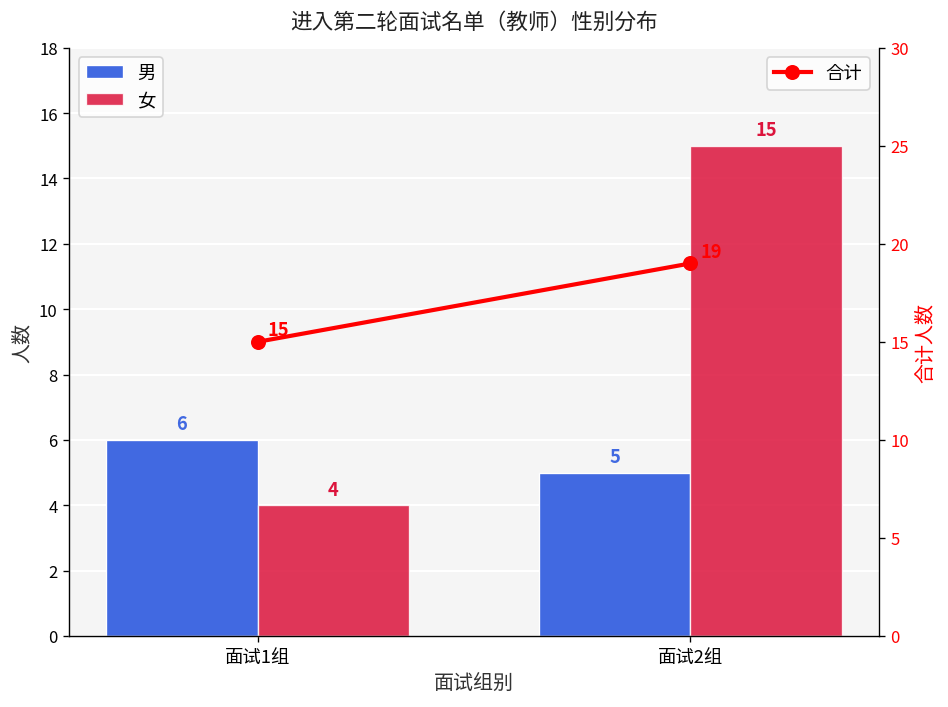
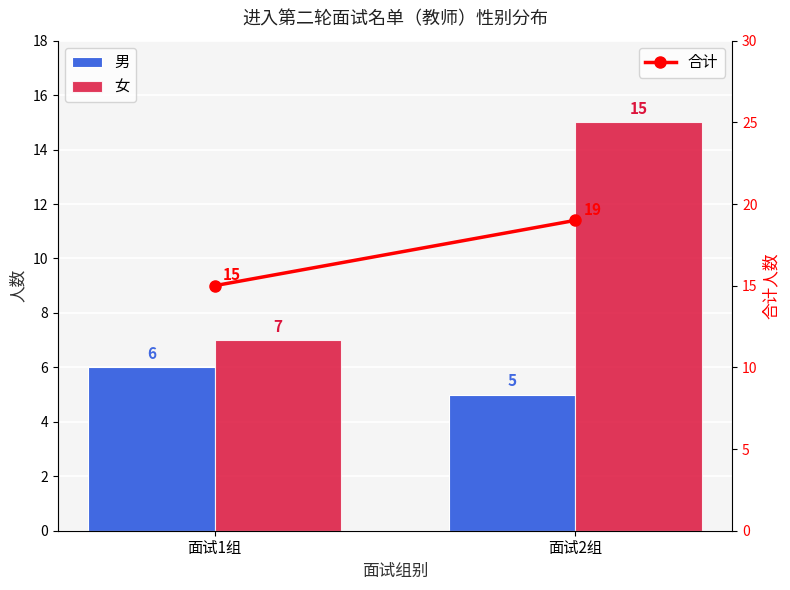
女, 面试1组: 4 -> 7
